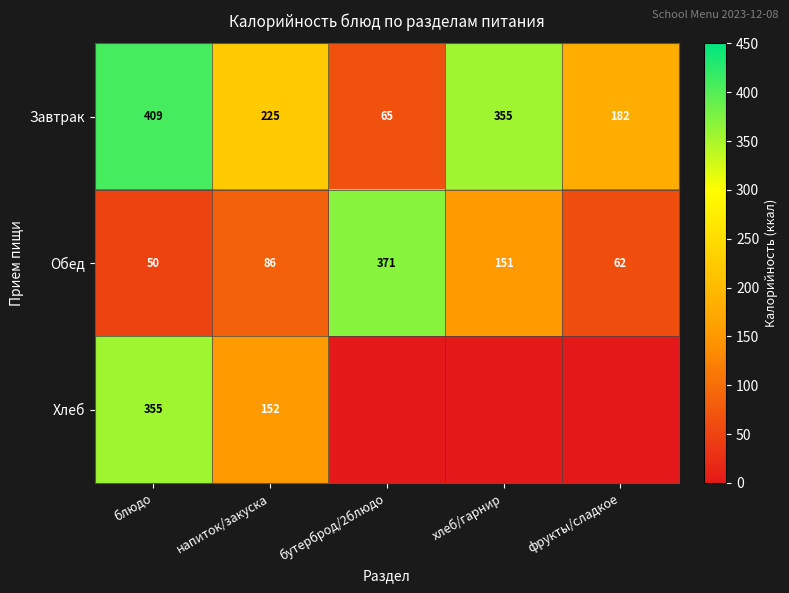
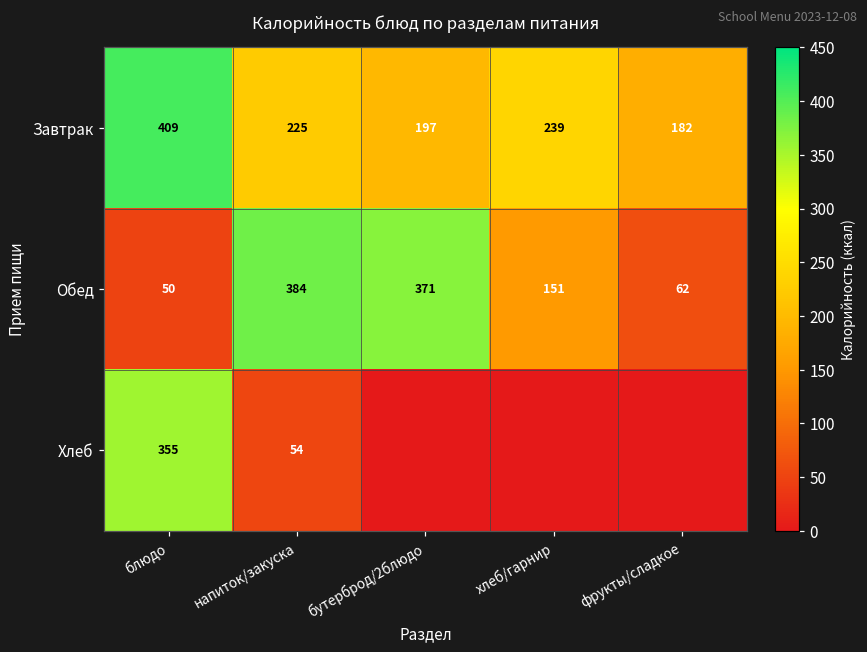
Завтрак, бутерброд/2блюдо: 65 -> 197
Завтрак, хлеб/гарнир: 355 -> 239
Обед, напиток/закуска: 86 -> 384
Хлеб, напиток/закуска: 152 -> 54
